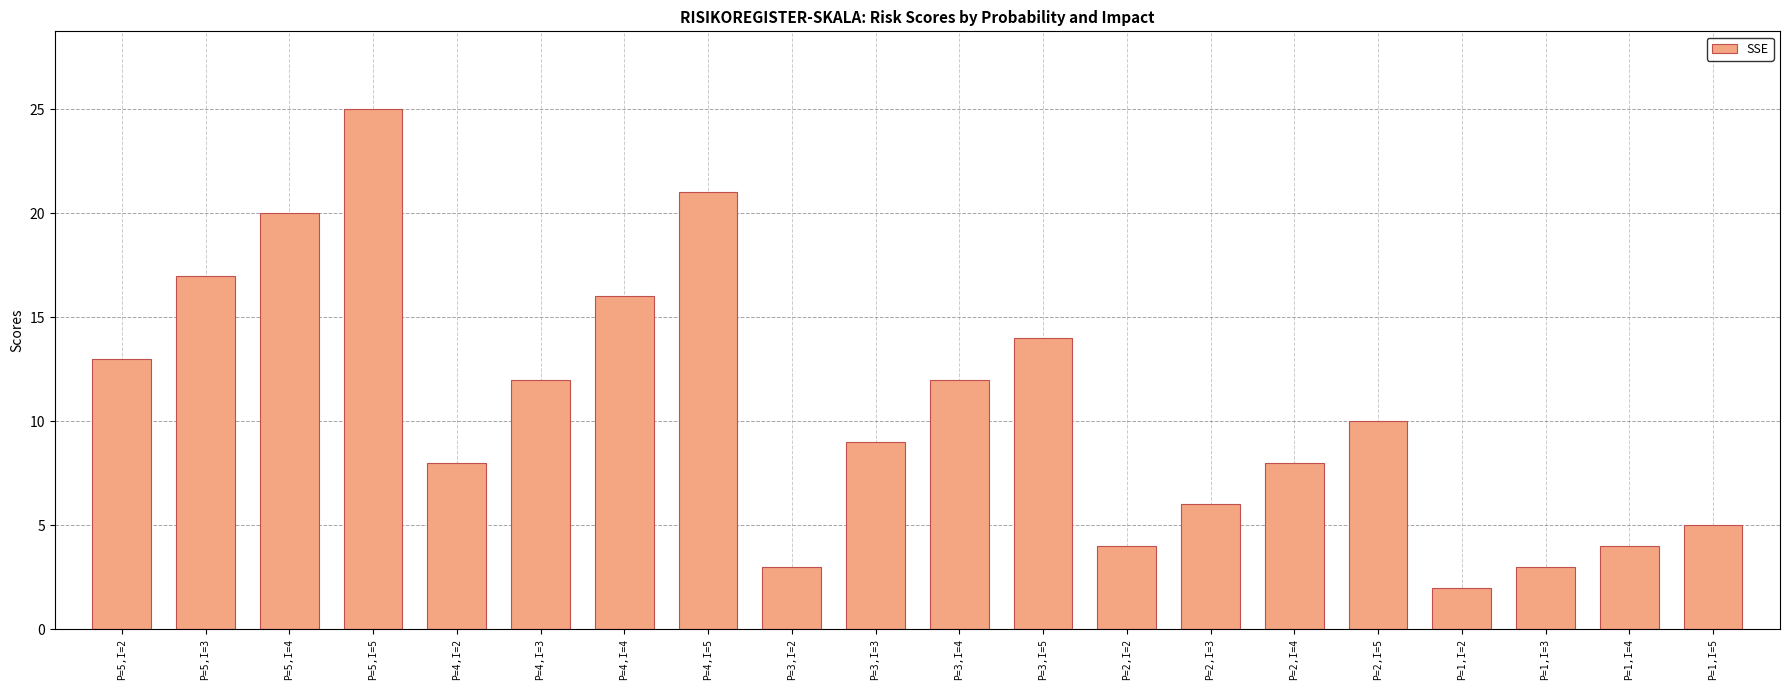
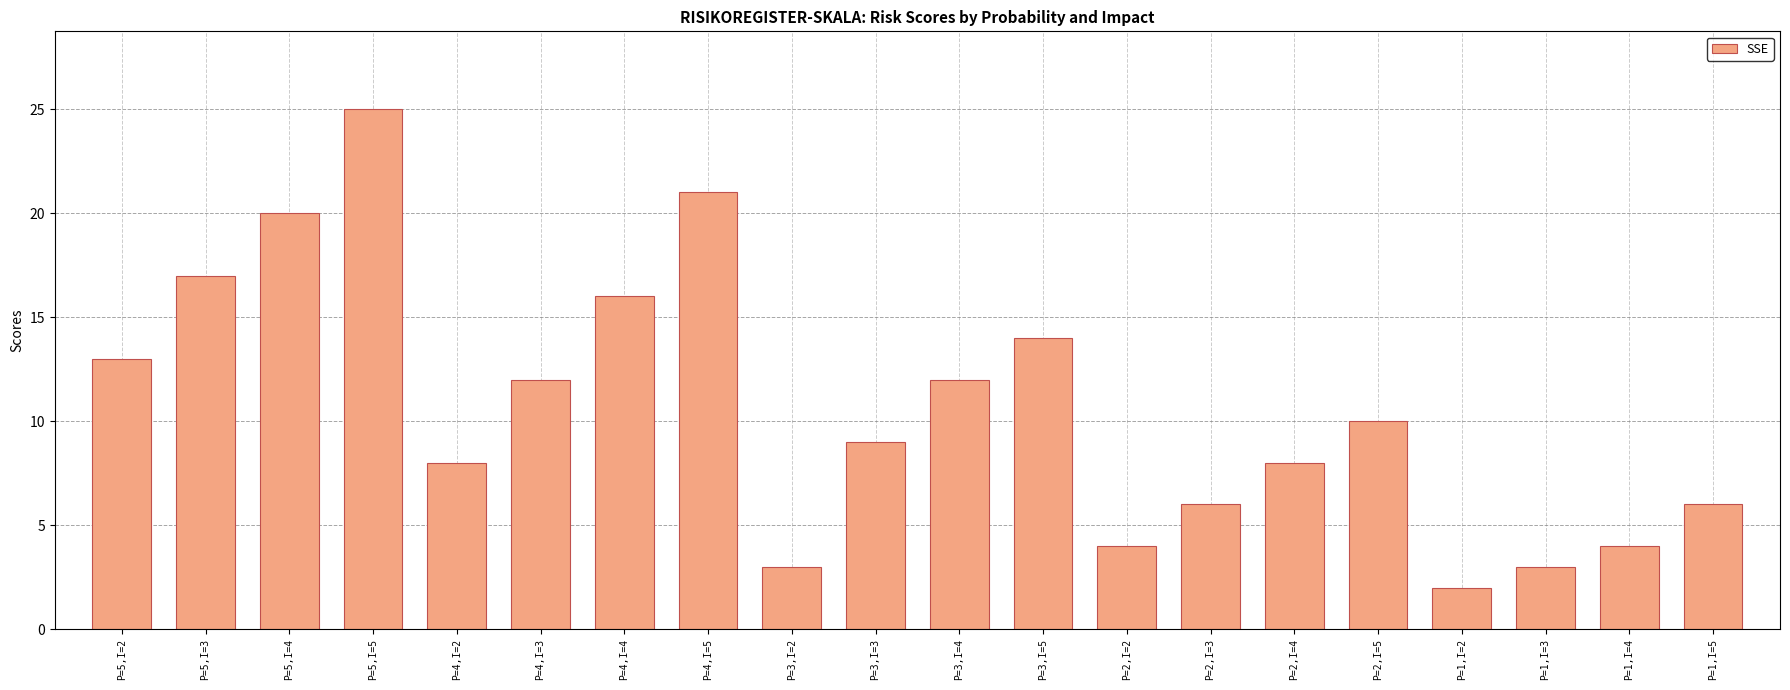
P=1,I=5: 5 -> 6
